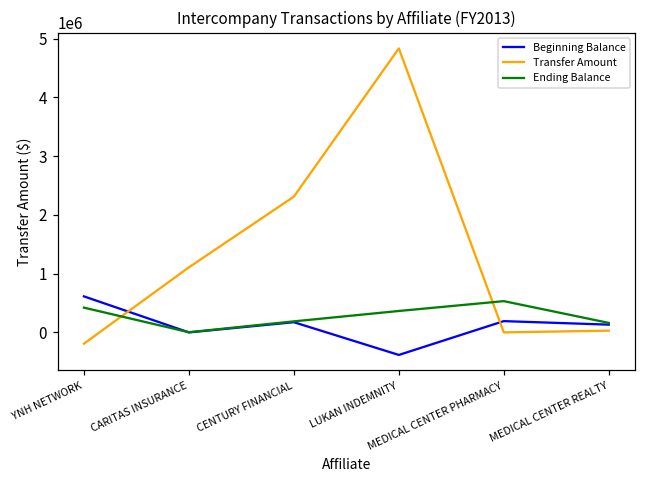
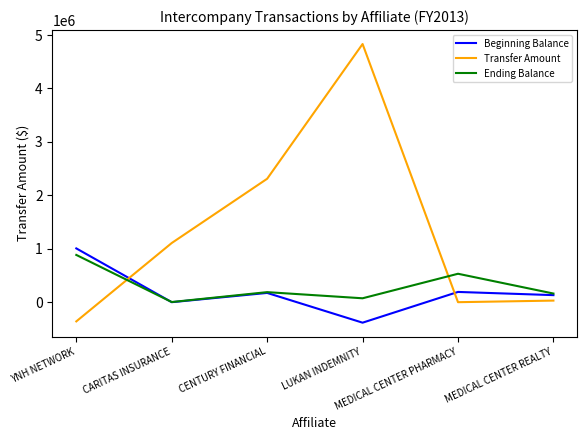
Beginning Balance, YNH NETWORK: 600000 -> 1000000
Transfer Amount, YNH NETWORK: -200000 -> -400000
Ending Balance, YNH NETWORK: 400000 -> 900000
Ending Balance, LUKAN INDEMNITY: 400000 -> 100000
